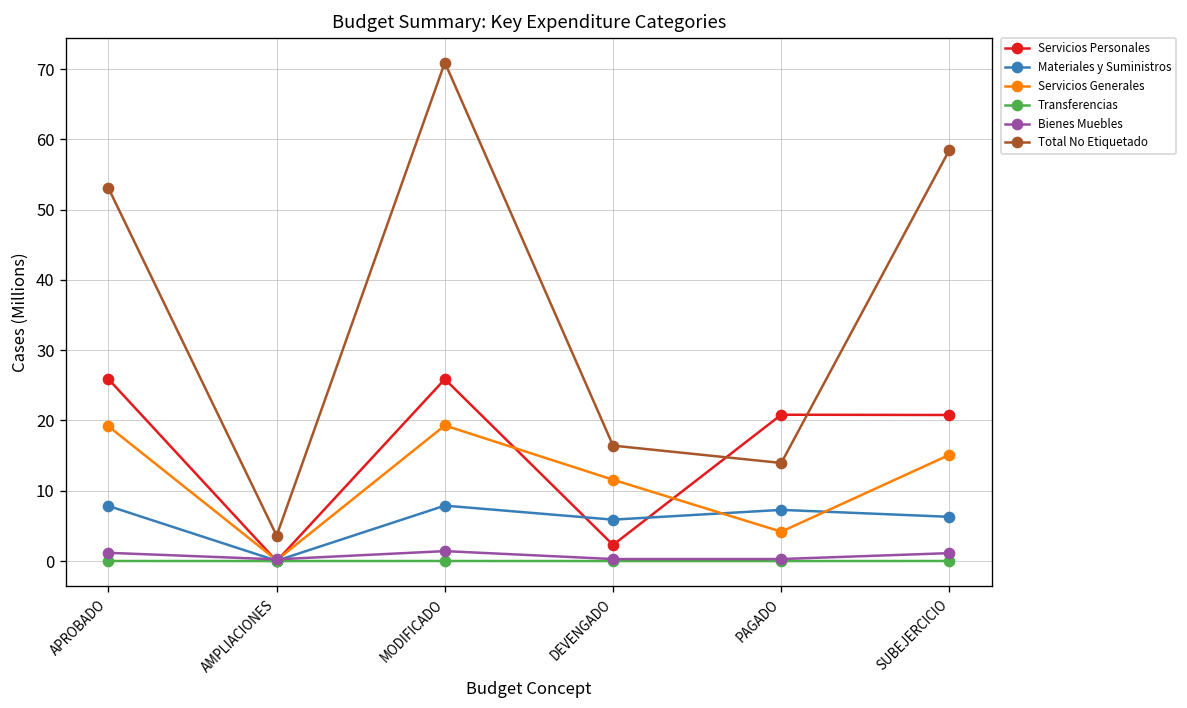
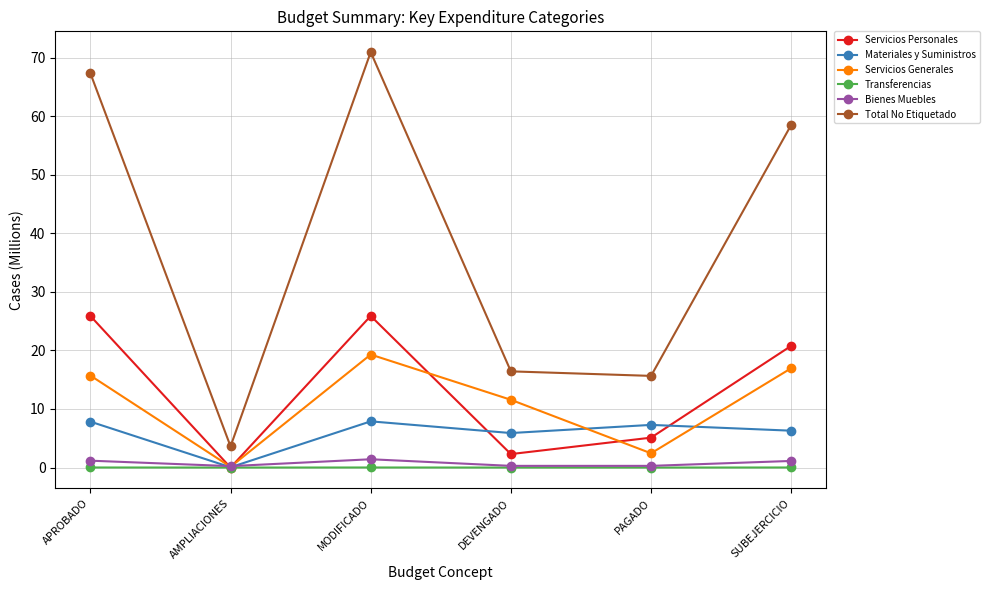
Servicios Generales, APROBADO: 19 -> 16
Total No Etiquetado, APROBADO: 53 -> 67
Servicios Personales, PAGADO: 21 -> 5
Servicios Generales, PAGADO: 4 -> 2
Total No Etiquetado, PAGADO: 14 -> 16
Servicios Generales, SUBEJERCICIO: 15 -> 17
